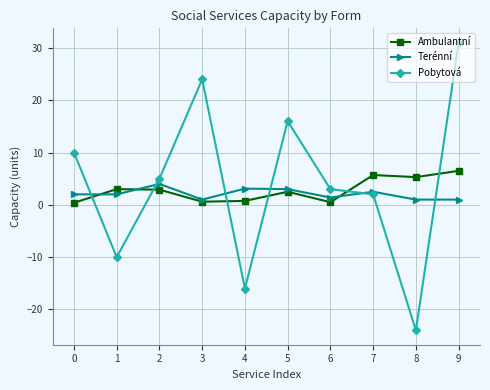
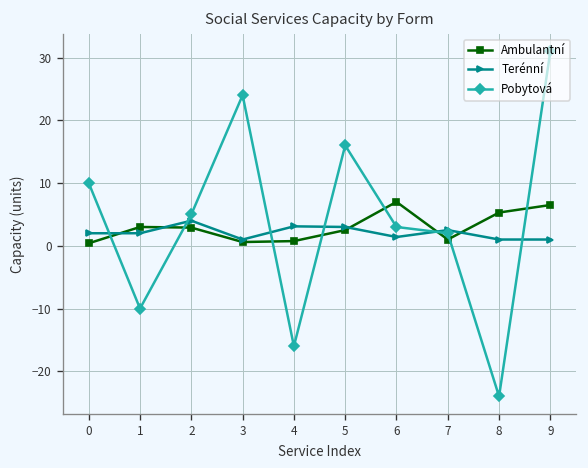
Ambulantní, 6: 1 -> 7
Ambulantní, 7: 6 -> 1
